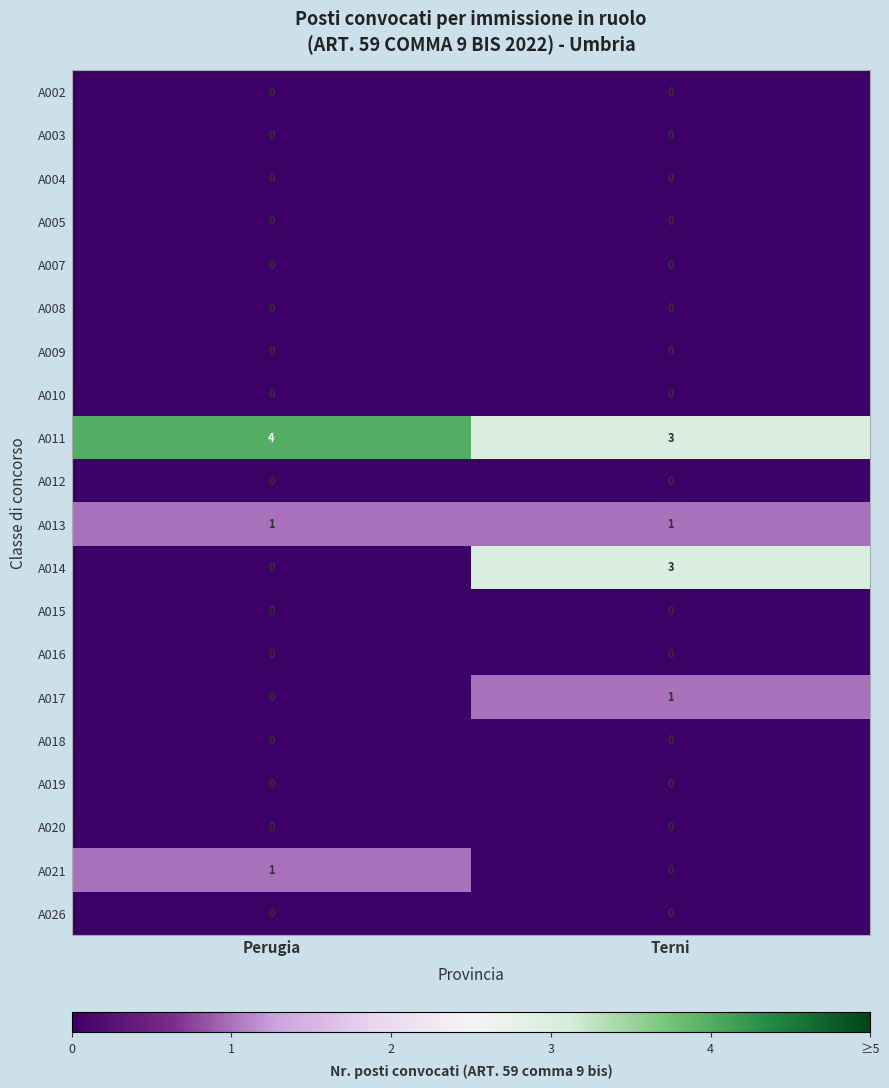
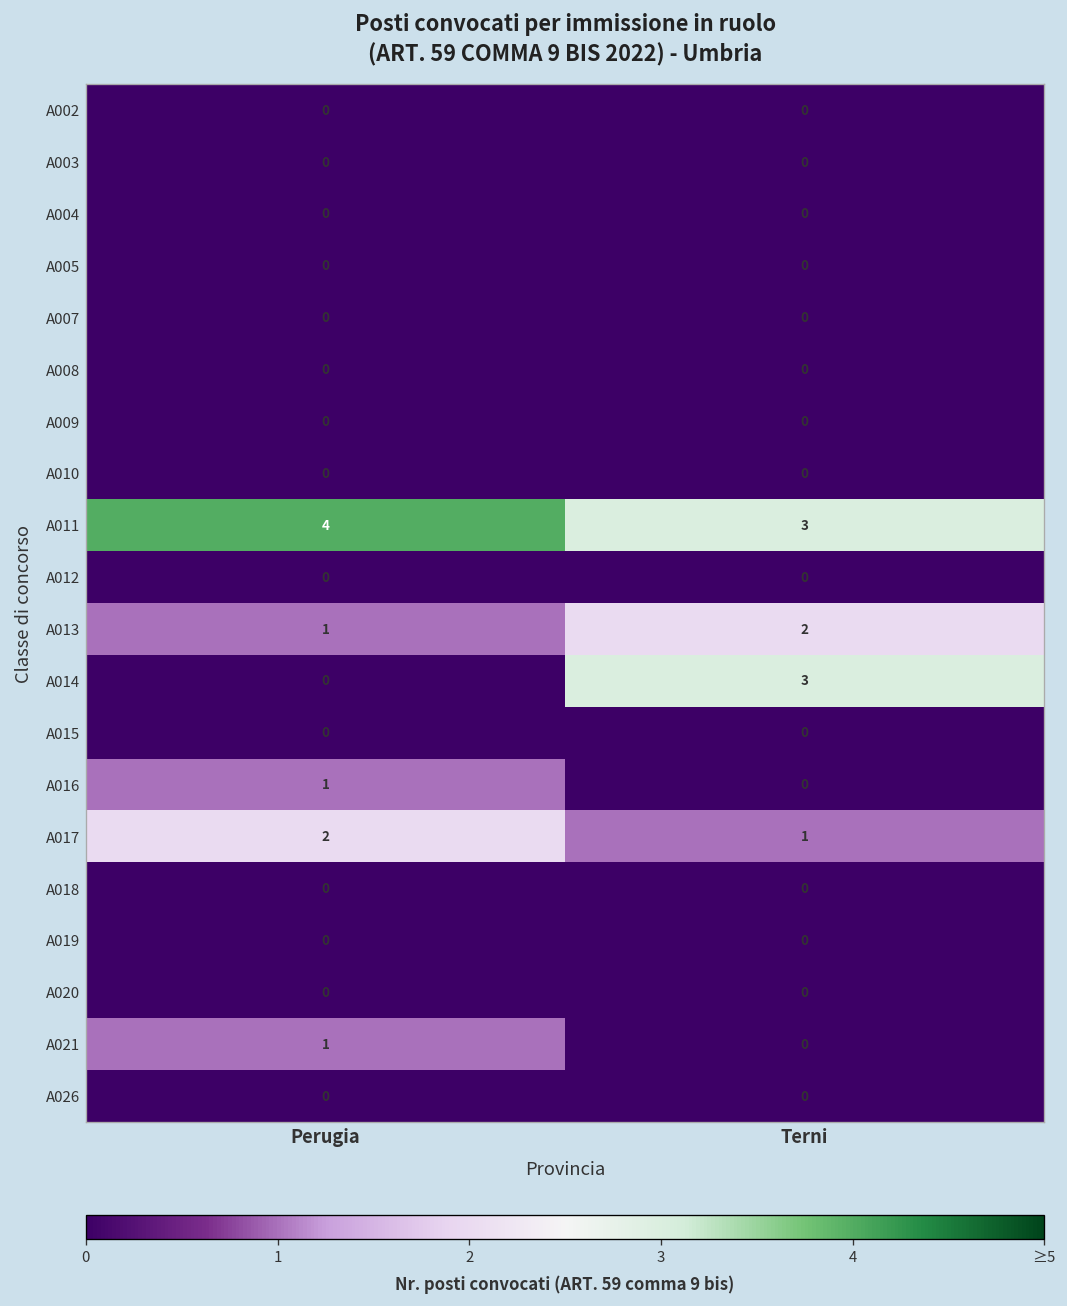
A013, Terni: 1 -> 2
A016, Perugia: 0 -> 1
A017, Perugia: 0 -> 2
